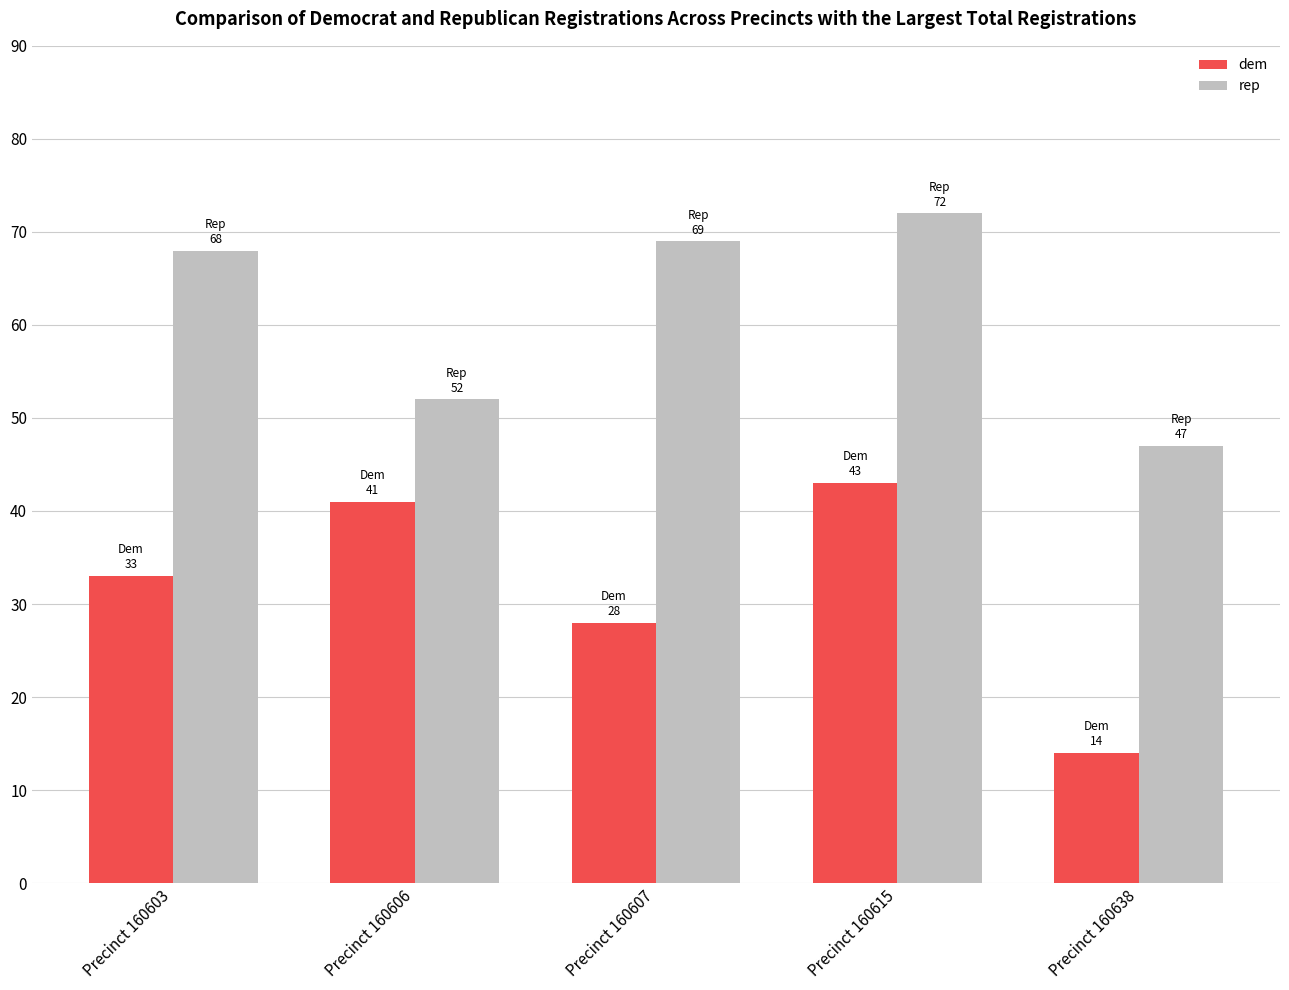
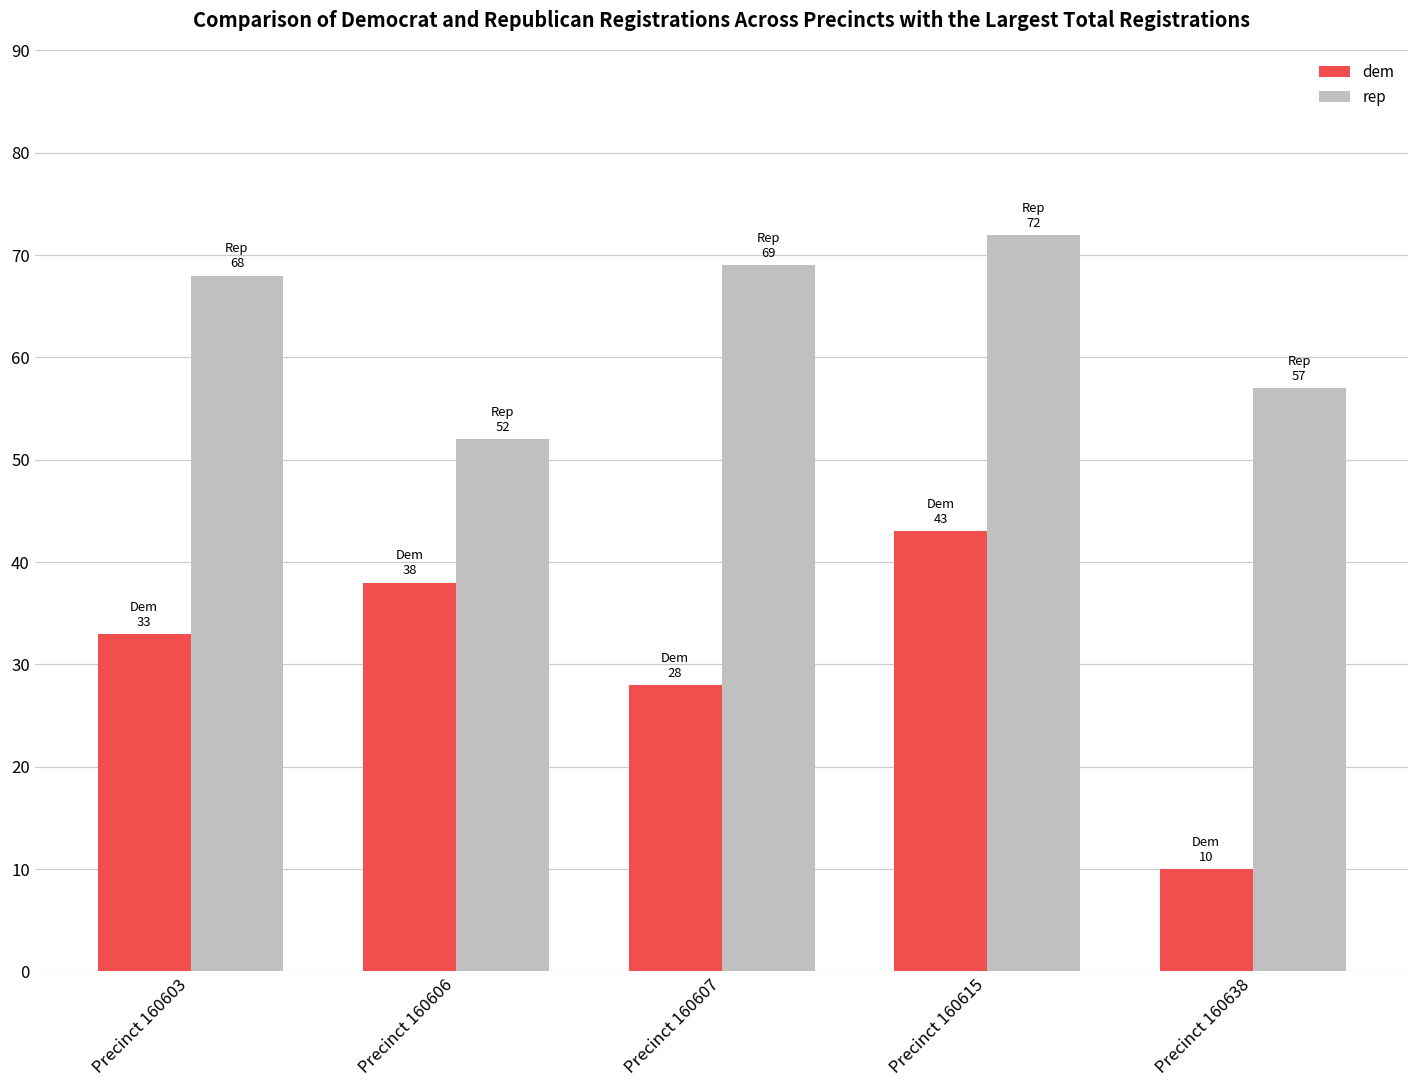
dem, Precinct 160606: 41 -> 38
dem, Precinct 160638: 14 -> 10
rep, Precinct 160638: 47 -> 57
